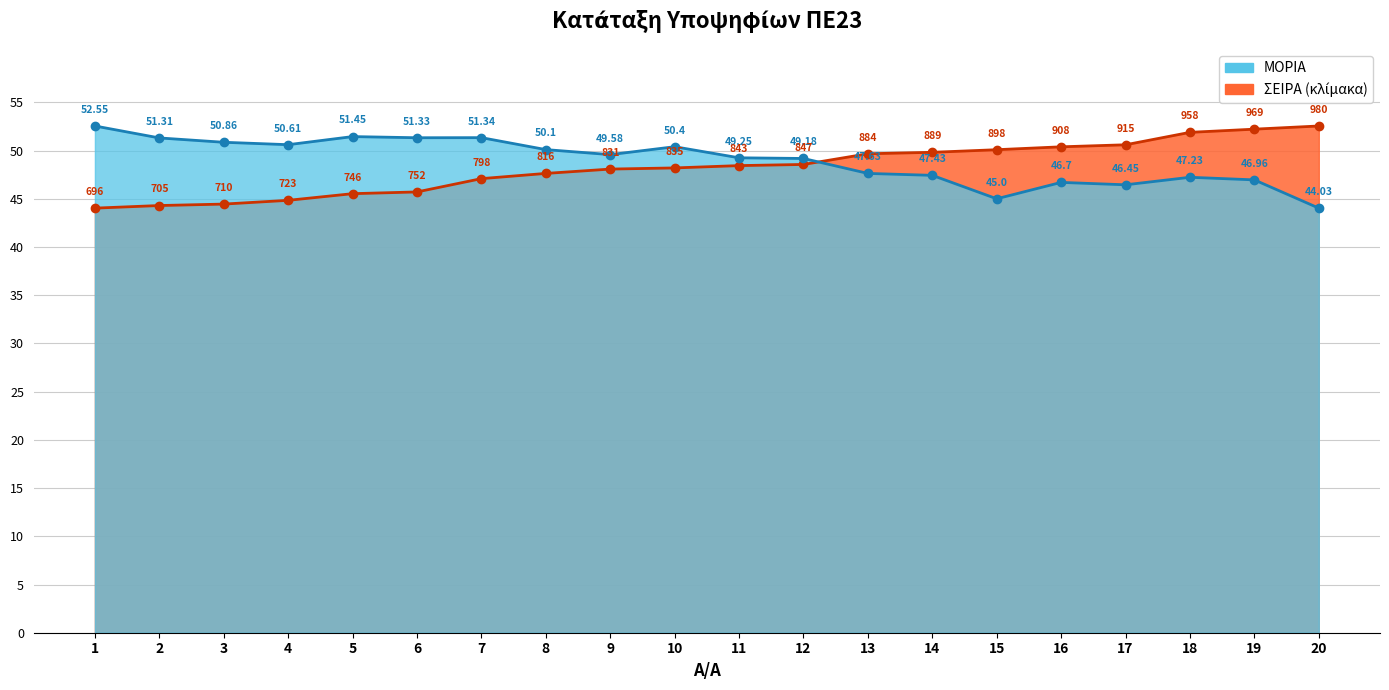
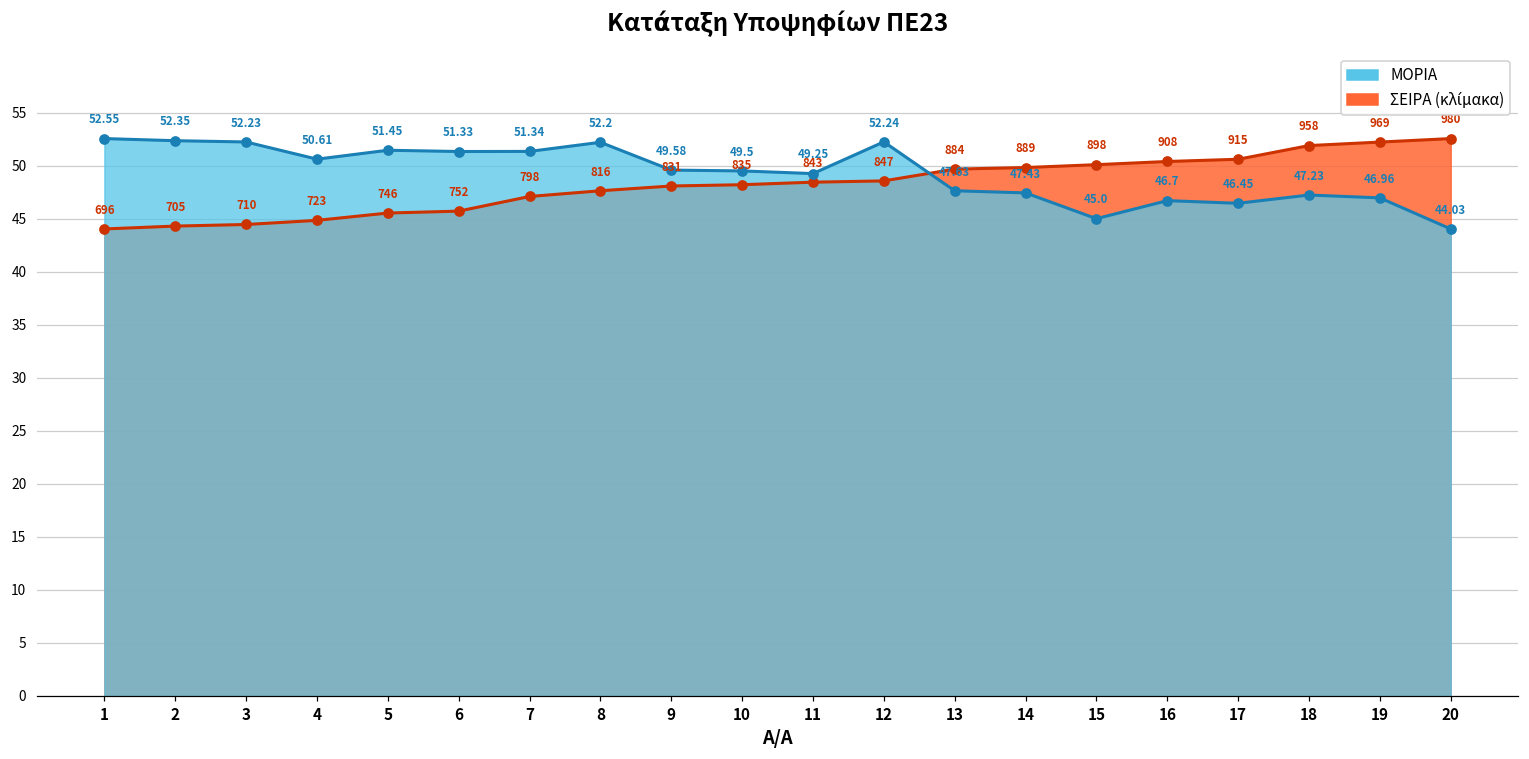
ΜΟΡΙΑ, 2: 51.31 -> 52.35
ΜΟΡΙΑ, 3: 50.86 -> 52.23
ΜΟΡΙΑ, 8: 50.1 -> 52.2
ΜΟΡΙΑ, 10: 50.4 -> 49.5
ΜΟΡΙΑ, 12: 49.18 -> 52.24
